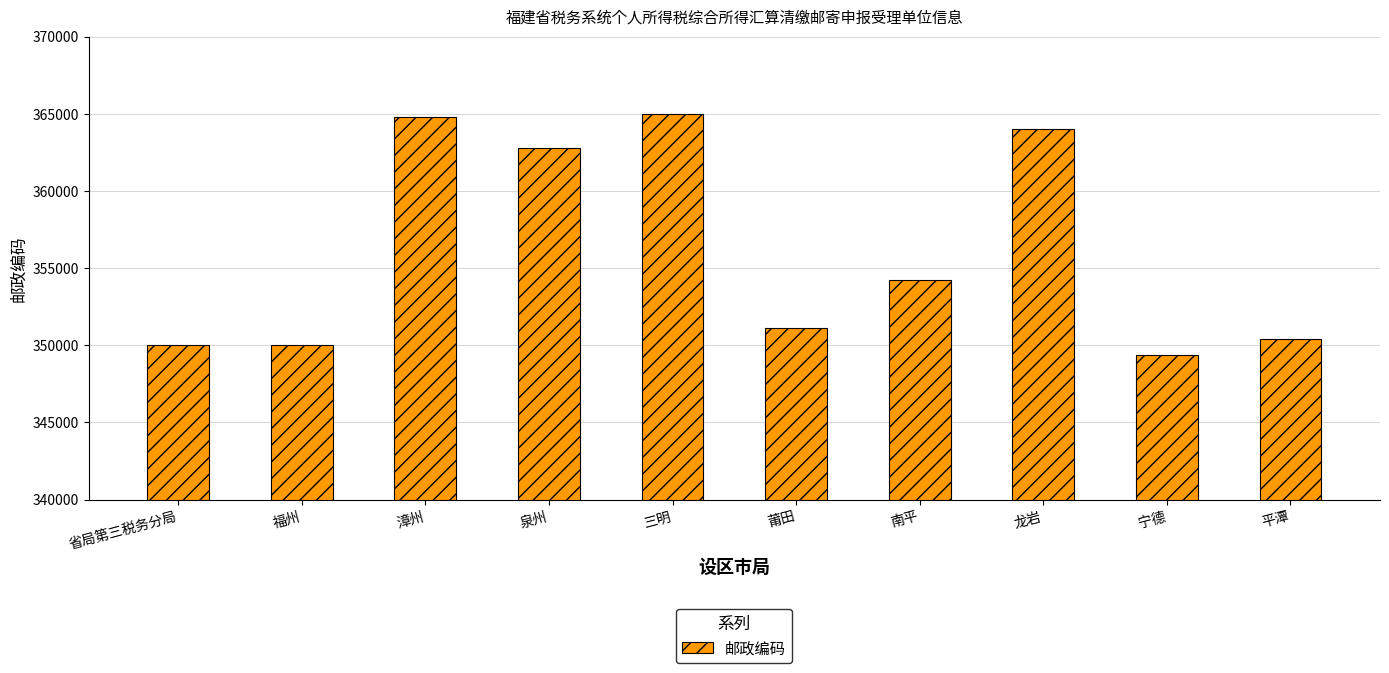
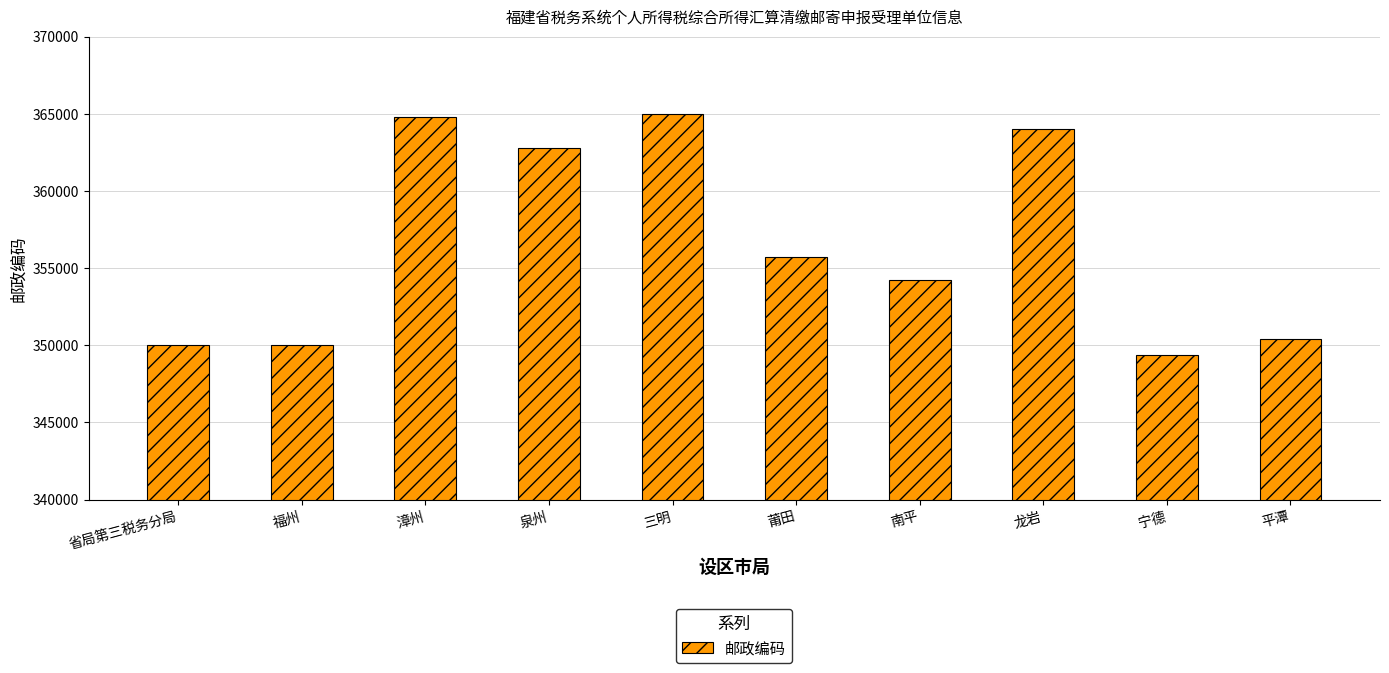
莆田: 351100 -> 355700
